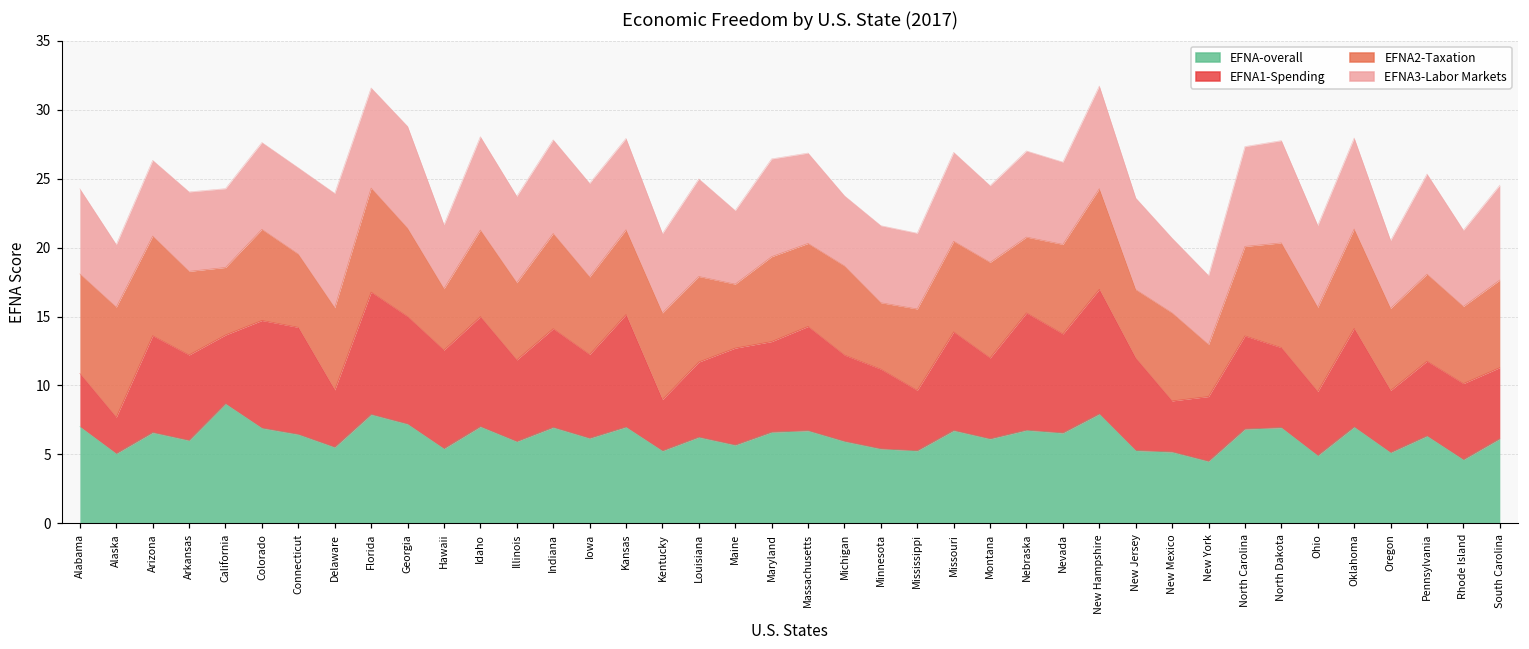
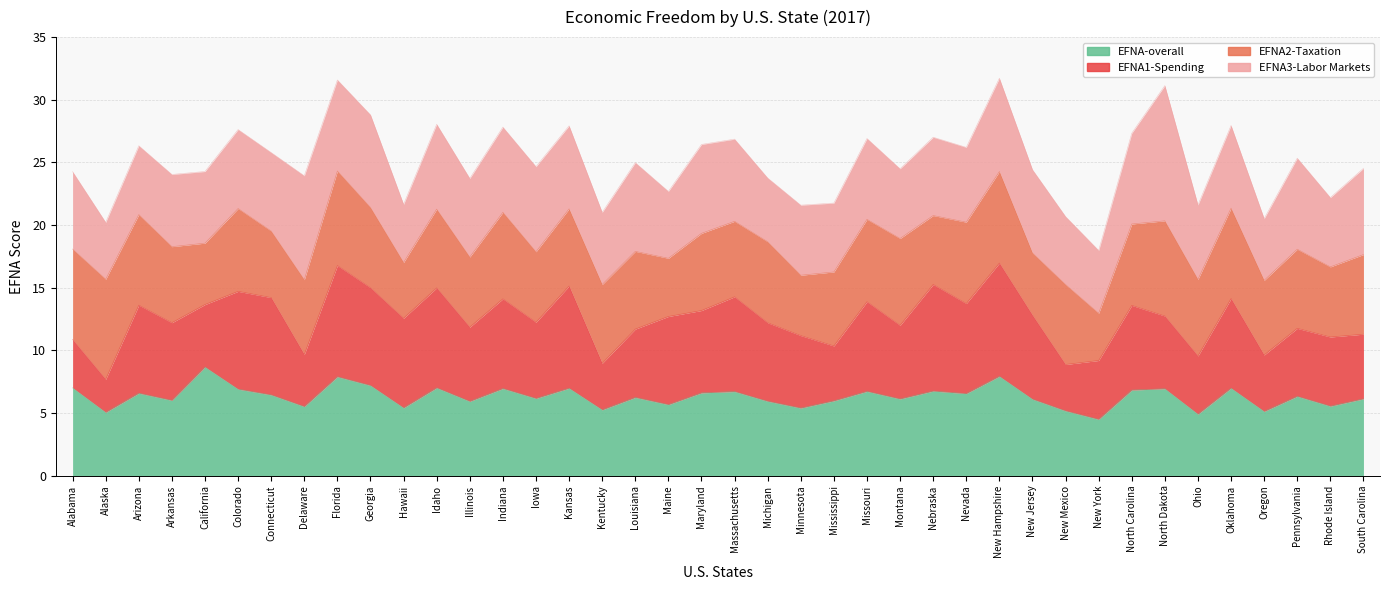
EFNA-overall, Mississippi: 5.3 -> 6.0
EFNA-overall, New Jersey: 5.3 -> 6.1
EFNA3-Labor Markets, North Dakota: 7.4 -> 10.8
EFNA-overall, Rhode Island: 4.6 -> 5.5
